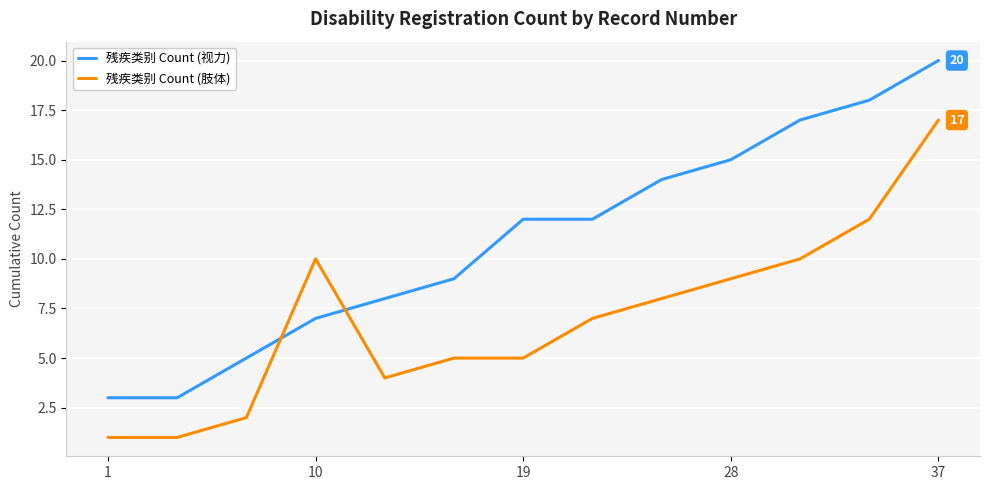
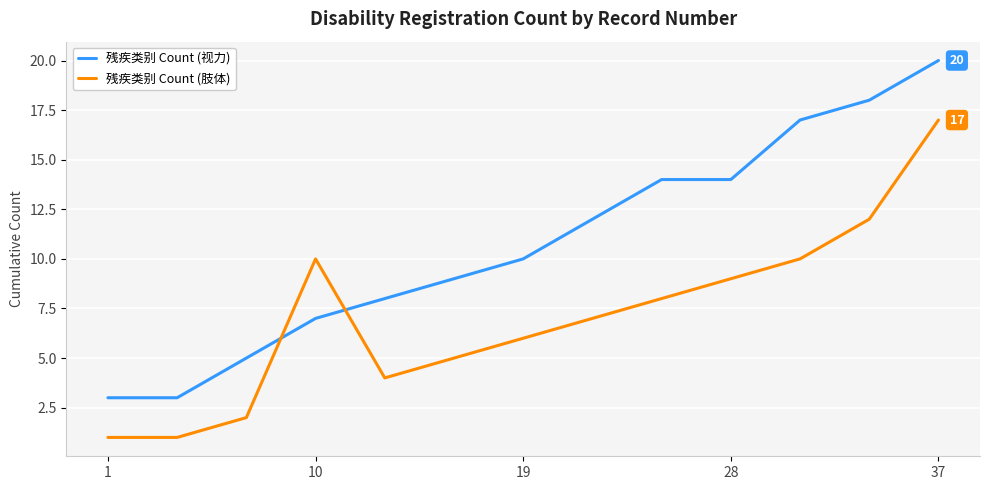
残疾类别 Count (视力), 19: 12 -> 10
残疾类别 Count (肢体), 19: 5 -> 6
残疾类别 Count (视力), 28: 15 -> 14
